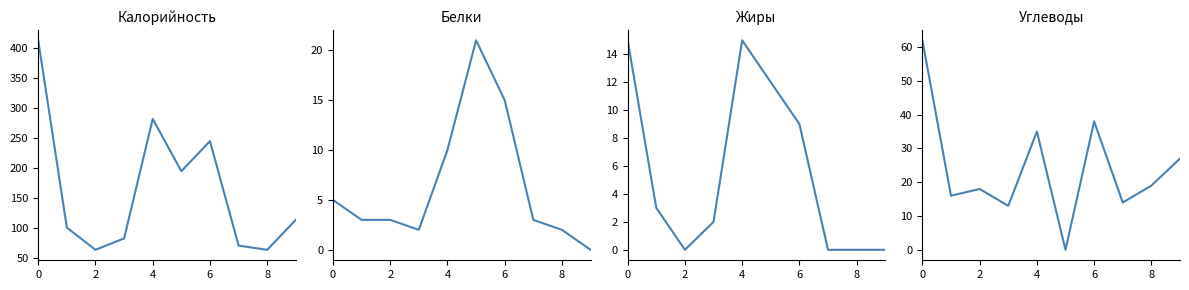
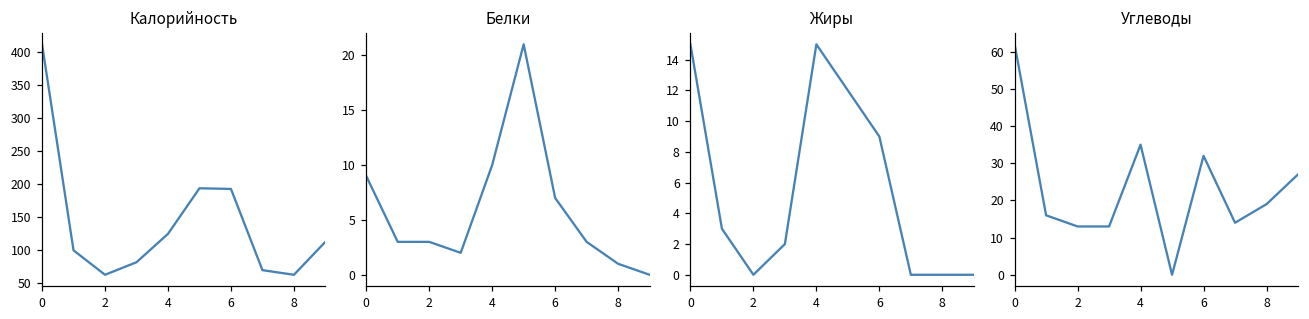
Калорийность, 4: 280 -> 130
Калорийность, 6: 240 -> 190
Белки, 0: 5 -> 9
Белки, 6: 15 -> 7
Белки, 8: 2 -> 1
Углеводы, 2: 18 -> 13
Углеводы, 6: 38 -> 32
